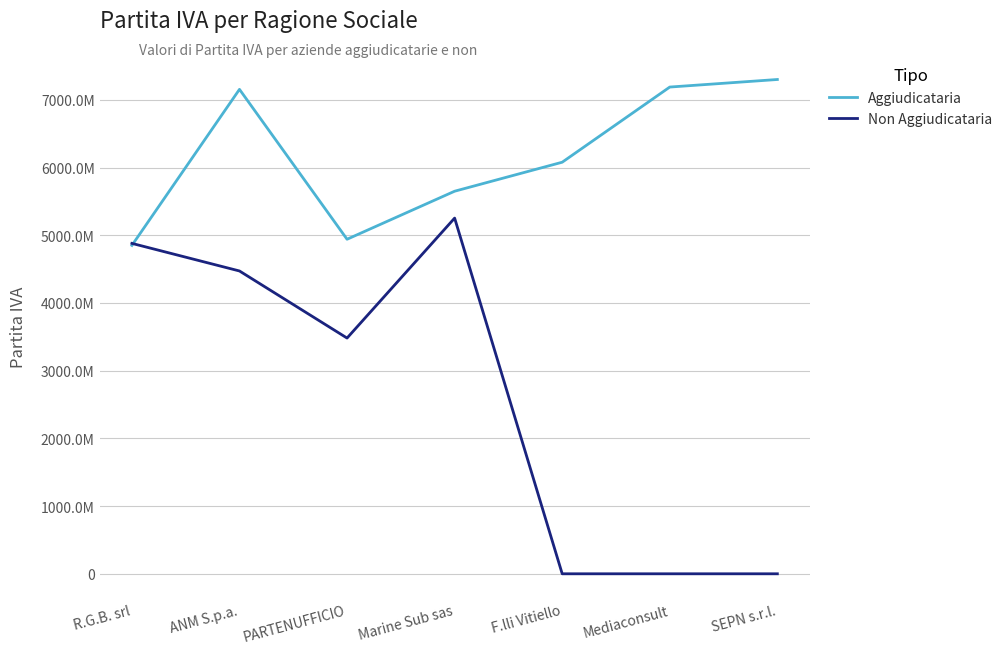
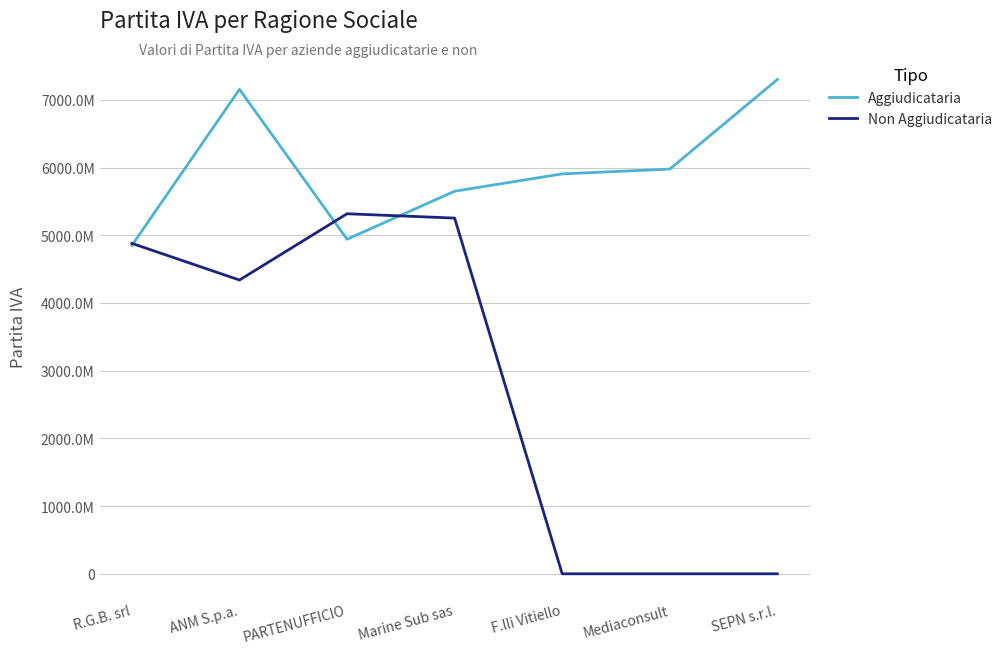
Non Aggiudicataria, ANM S.p.a.: 4500000000 -> 4300000000
Non Aggiudicataria, PARTENUFFICIO: 3500000000 -> 5300000000
Aggiudicataria, F.lli Vitiello: 6100000000 -> 5900000000
Aggiudicataria, Mediaconsult: 7200000000 -> 6000000000
